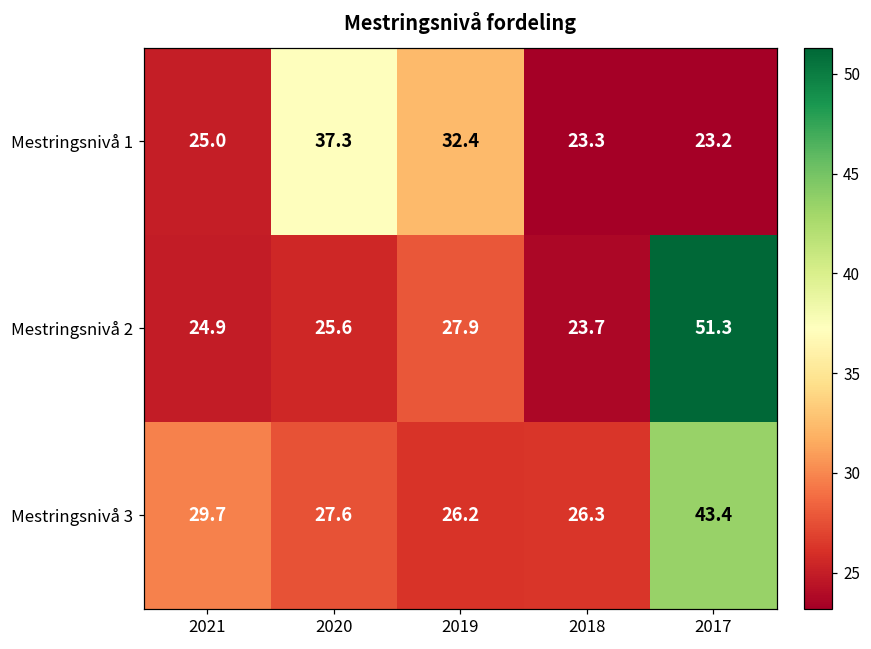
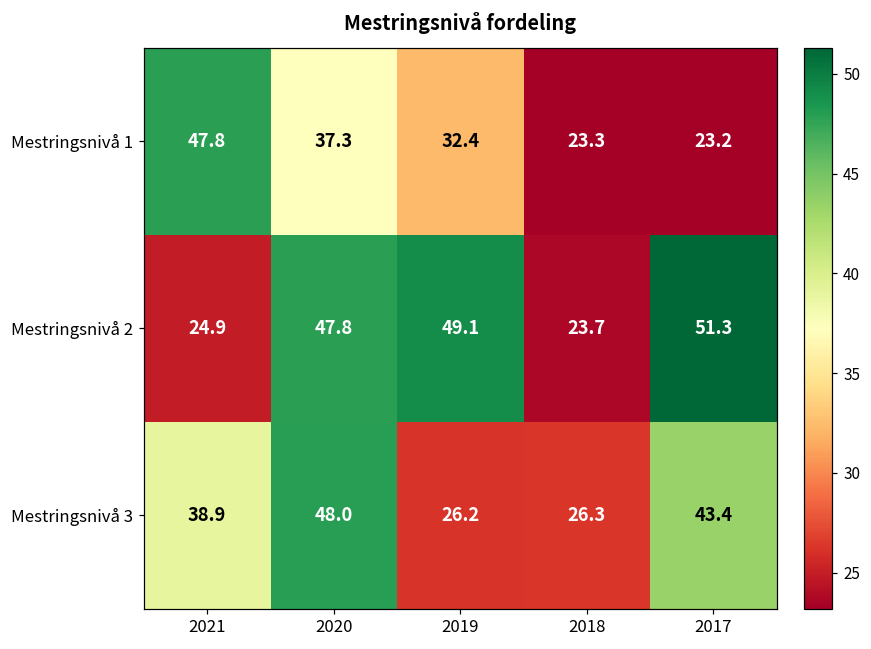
Mestringsnivå 1, 2021: 25.0 -> 47.8
Mestringsnivå 2, 2020: 25.6 -> 47.8
Mestringsnivå 2, 2019: 27.9 -> 49.1
Mestringsnivå 3, 2021: 29.7 -> 38.9
Mestringsnivå 3, 2020: 27.6 -> 48.0
